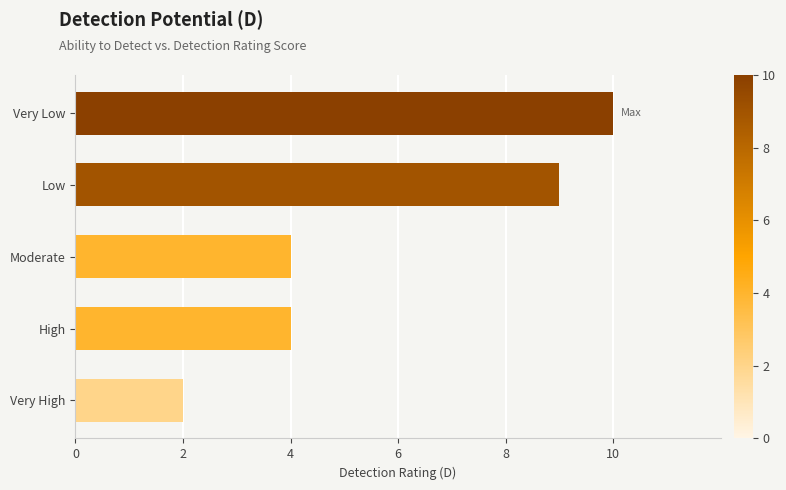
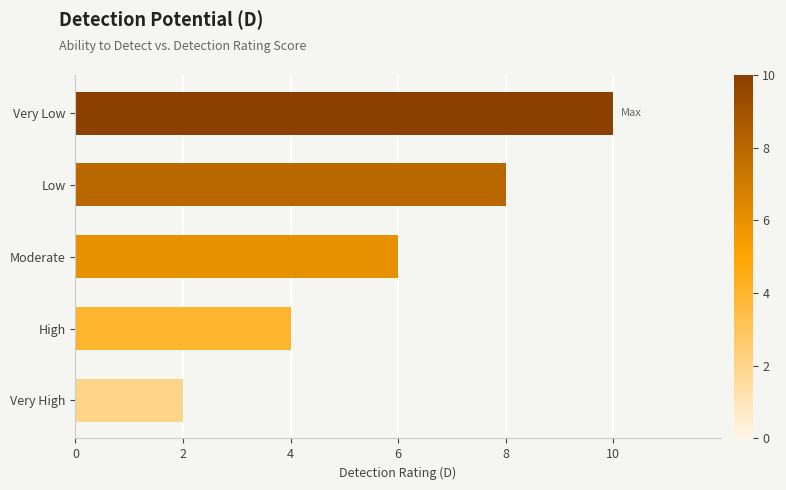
Low: 9 -> 8
Moderate: 4 -> 6
